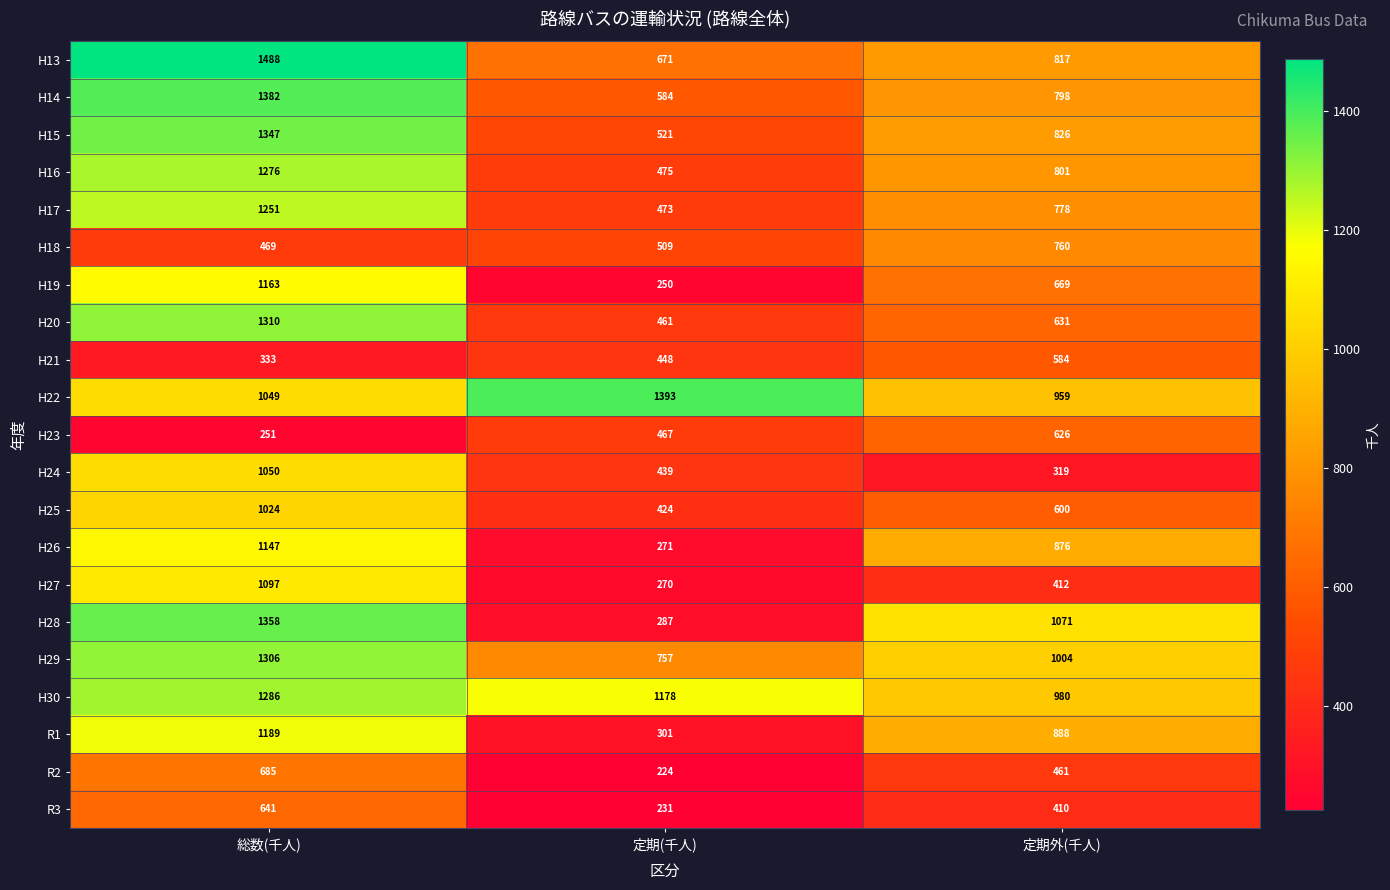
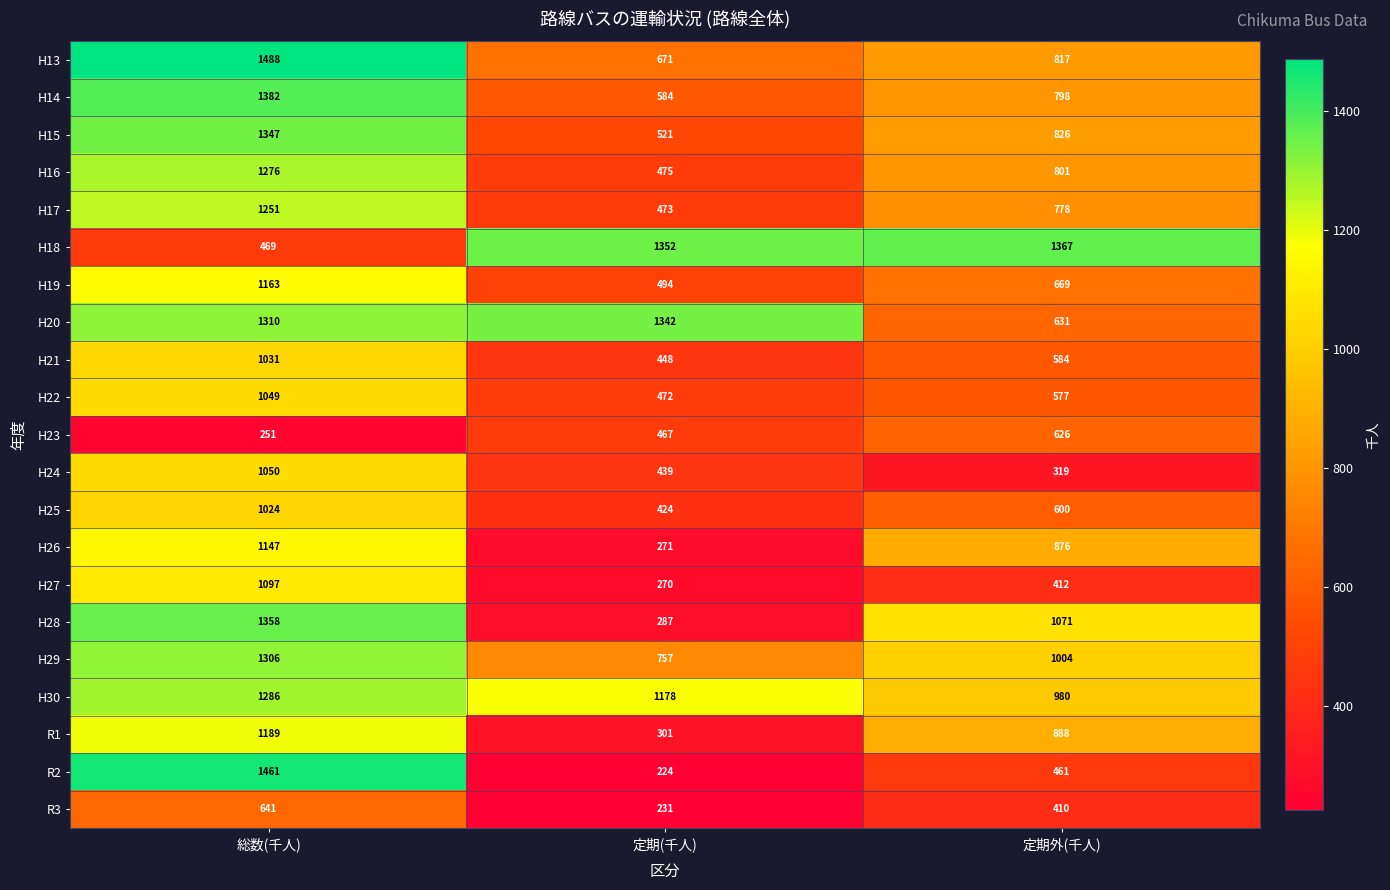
H18, 定期(千人): 509 -> 1352
H18, 定期外(千人): 760 -> 1367
H19, 定期(千人): 250 -> 494
H20, 定期(千人): 461 -> 1342
H21, 総数(千人): 333 -> 1031
H22, 定期(千人): 1393 -> 472
H22, 定期外(千人): 959 -> 577
R2, 総数(千人): 685 -> 1461
